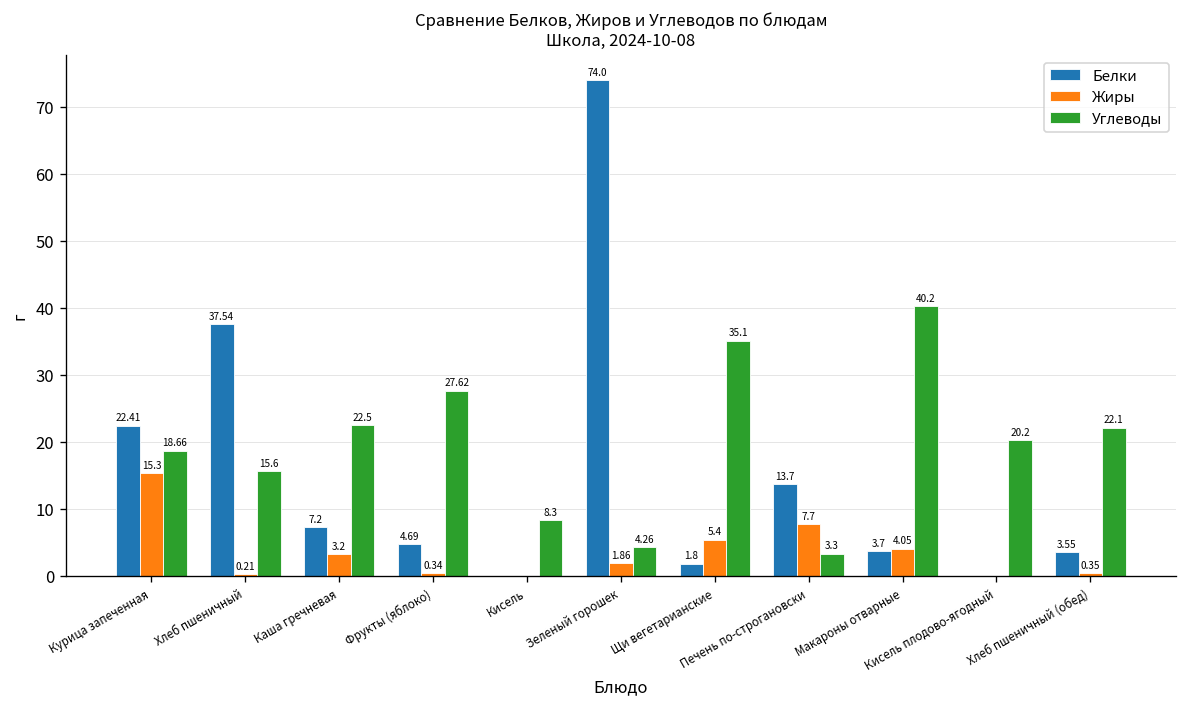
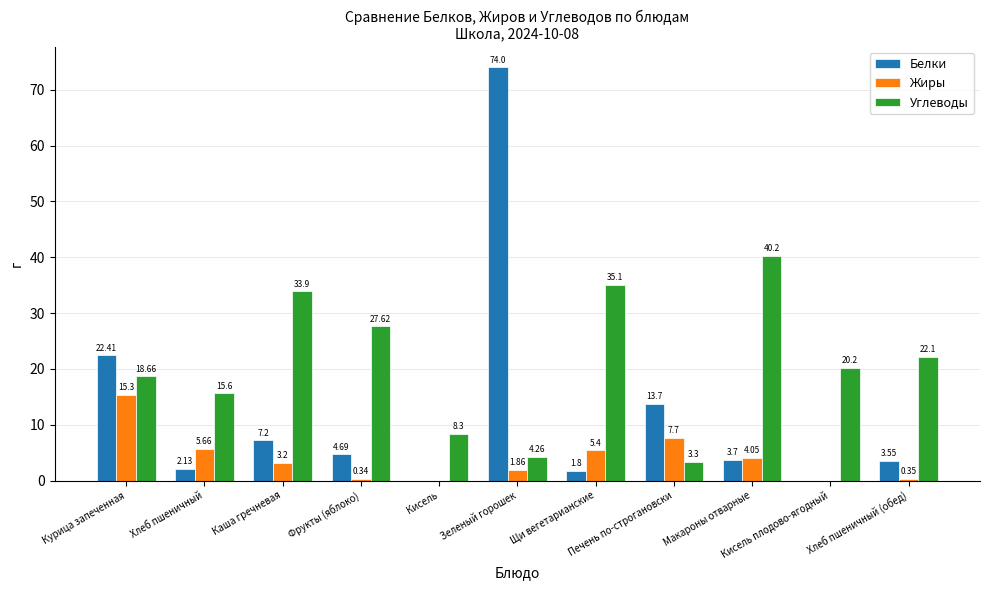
Белки, Хлеб пшеничный: 37.54 -> 2.13
Жиры, Хлеб пшеничный: 0.21 -> 5.66
Углеводы, Каша гречневая: 22.5 -> 33.9
